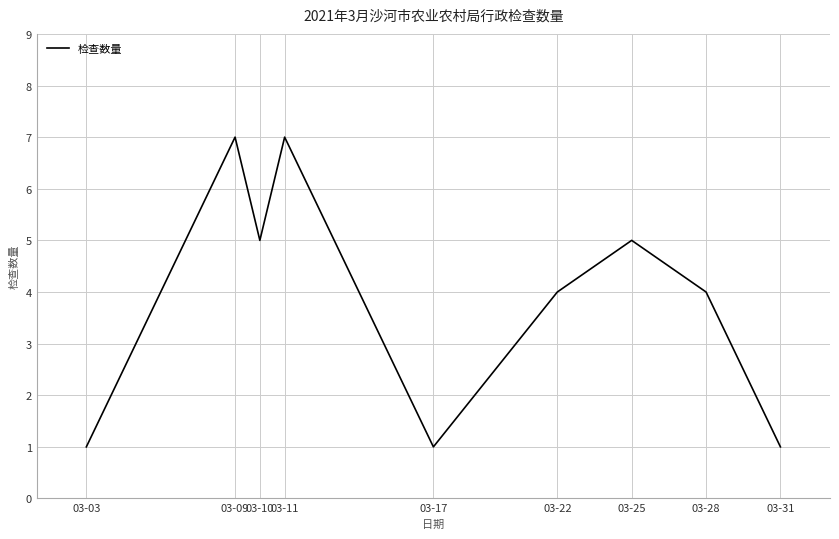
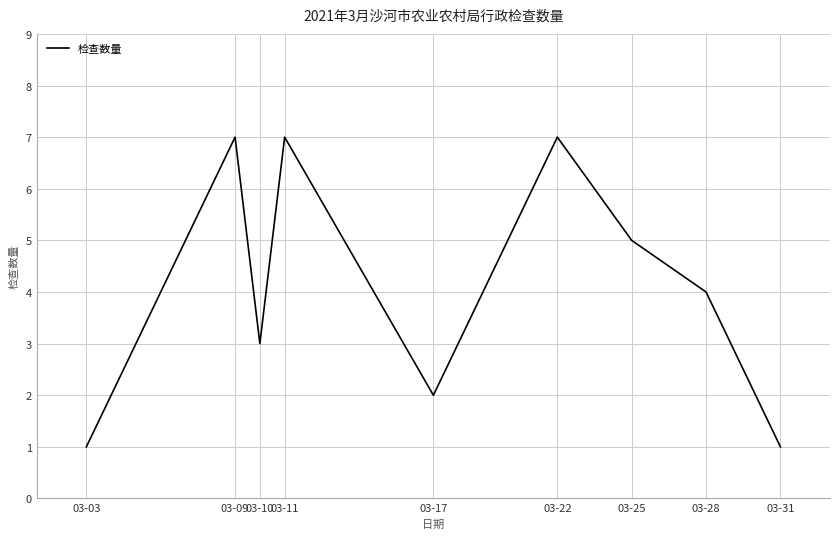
03-10: 5 -> 3
03-17: 1 -> 2
03-22: 4 -> 7
